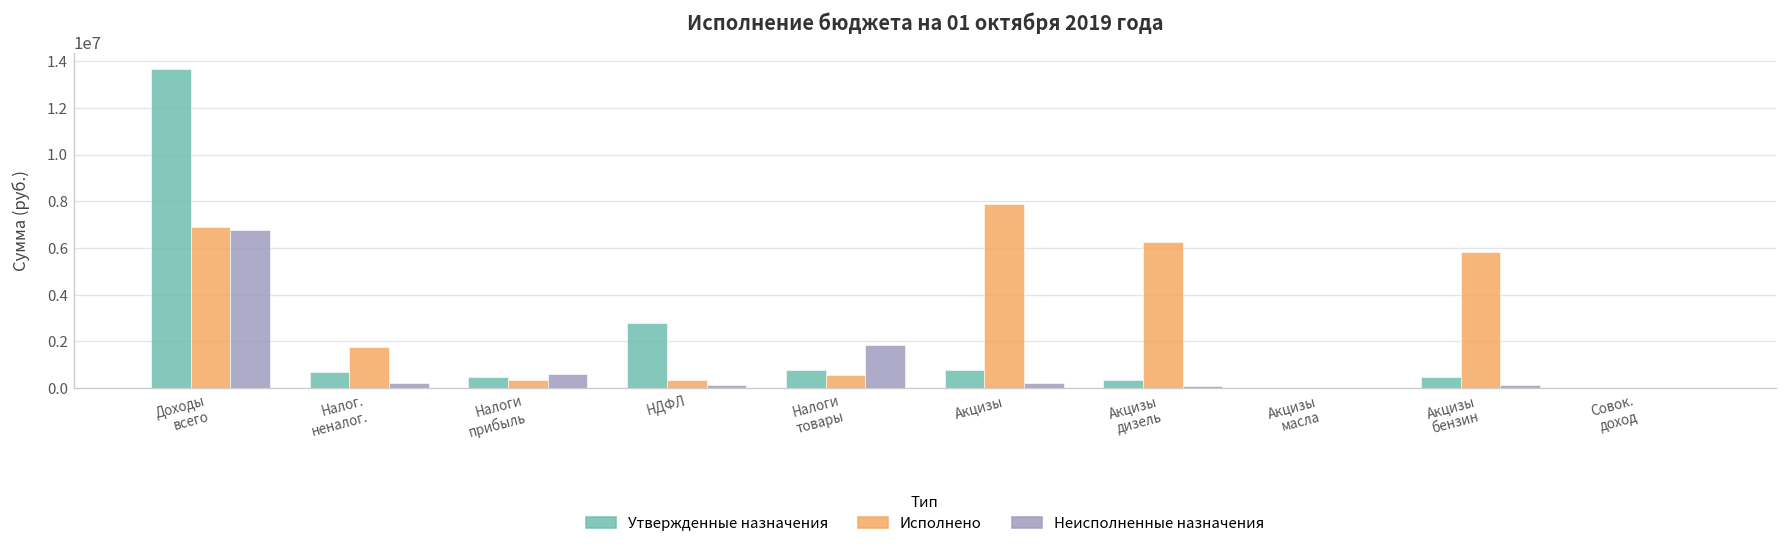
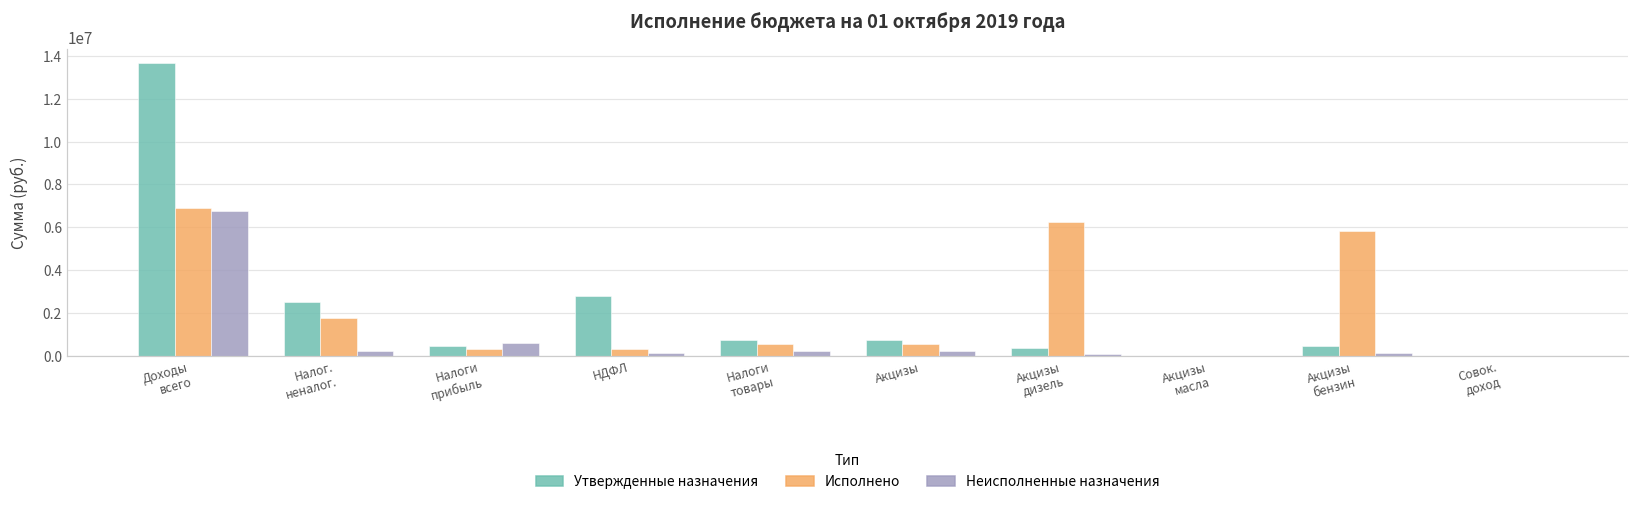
Утвержденные назначения, Налог. неналог.: 700000 -> 2500000
Неисполненные назначения, Налоги товары: 1900000 -> 200000
Исполнено, Акцизы: 7900000 -> 600000
